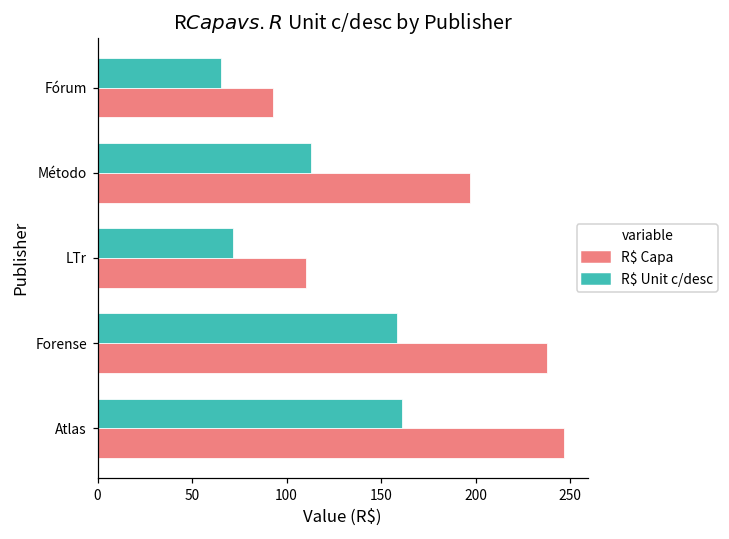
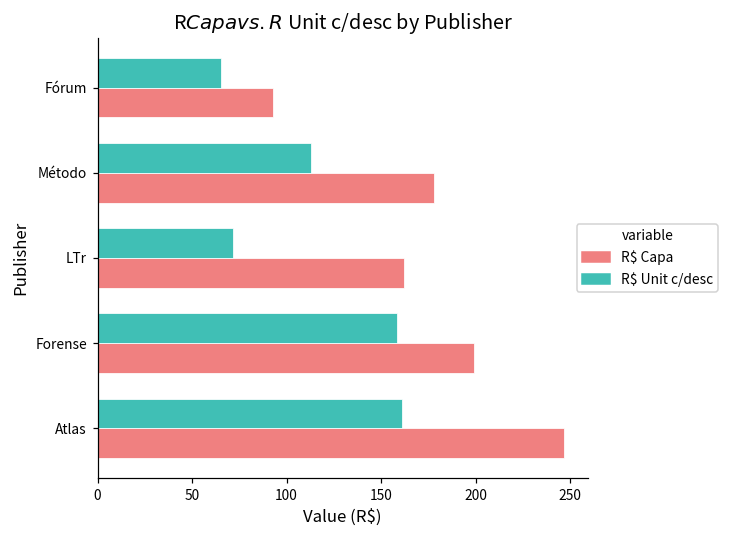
R$ Capa, Método: 197 -> 178
R$ Capa, LTr: 110 -> 162
R$ Capa, Forense: 238 -> 199
